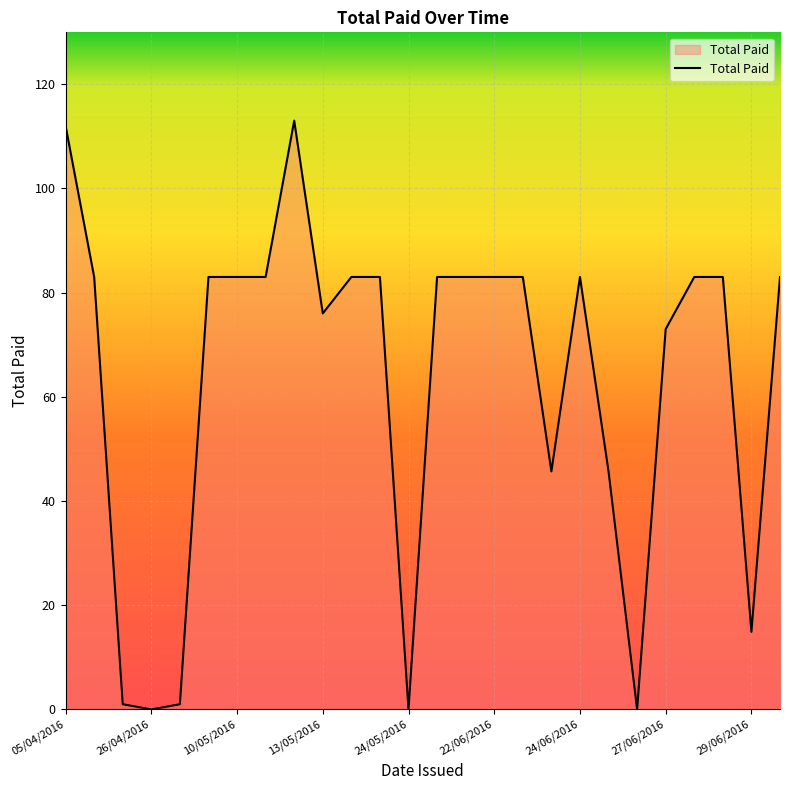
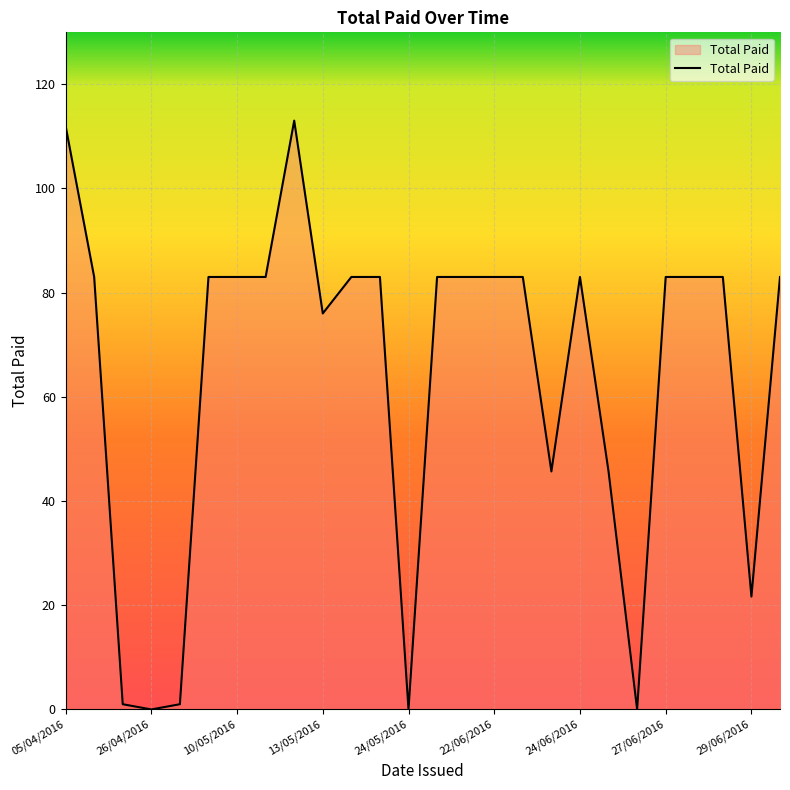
27/06/2016: 73 -> 83
29/06/2016: 15 -> 22
